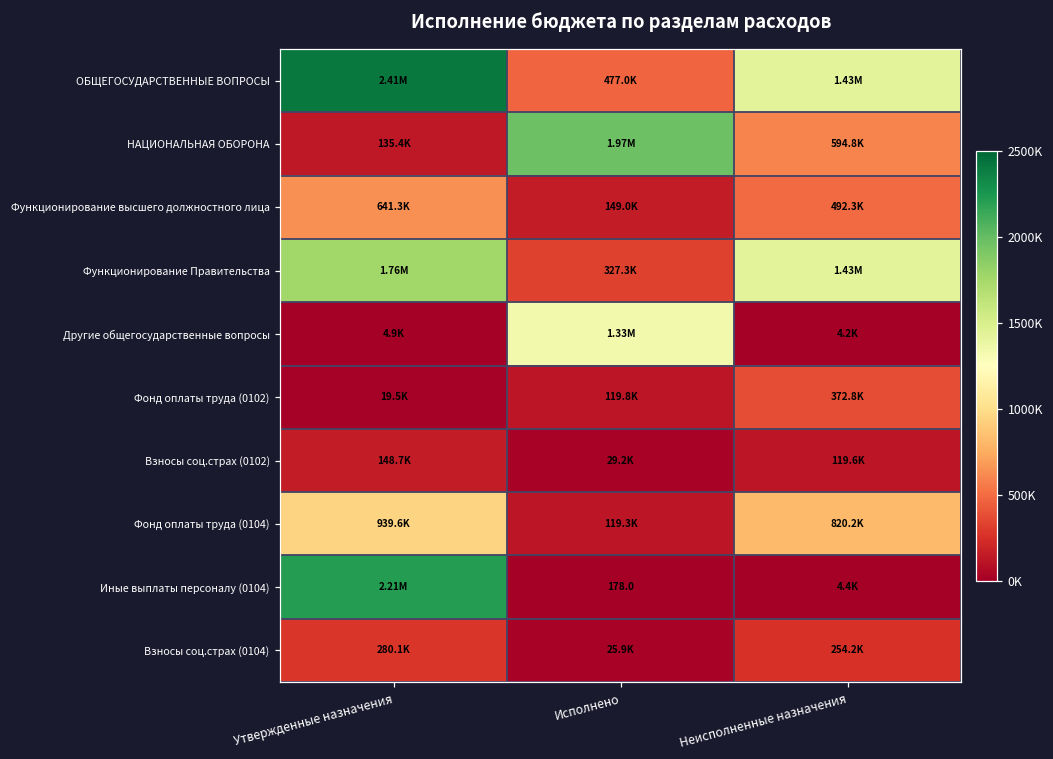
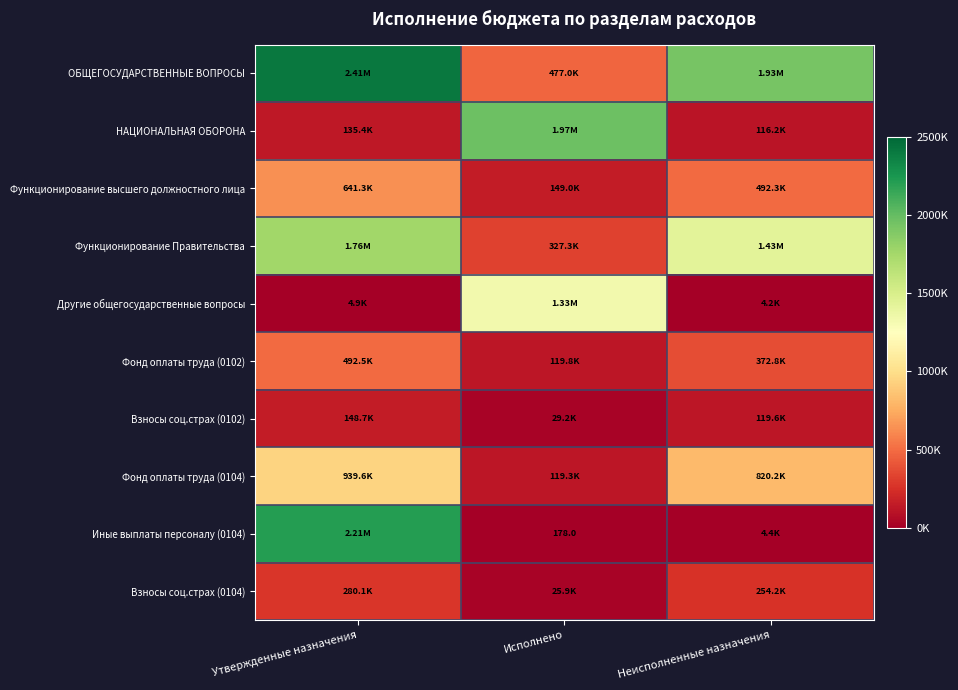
ОБЩЕГОСУДАРСТВЕННЫЕ ВОПРОСЫ, Неисполненные назначения: 1.43M -> 1.93M
НАЦИОНАЛЬНАЯ ОБОРОНА, Неисполненные назначения: 594.8K -> 116.2K
Фонд оплаты труда (0102), Утвержденные назначения: 19.5K -> 492.5K
